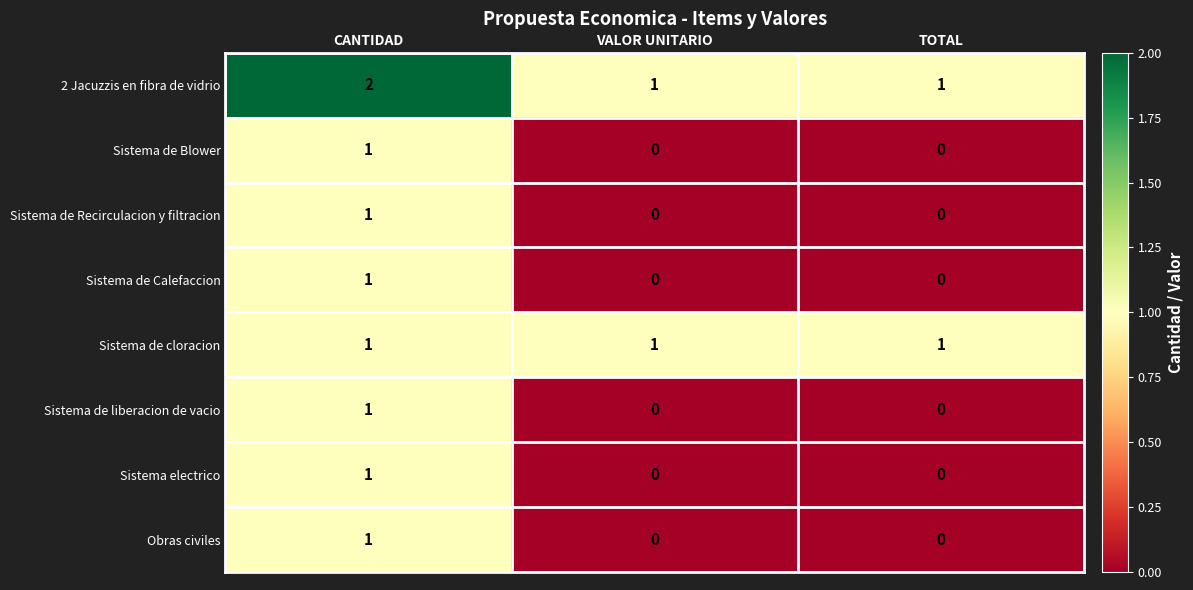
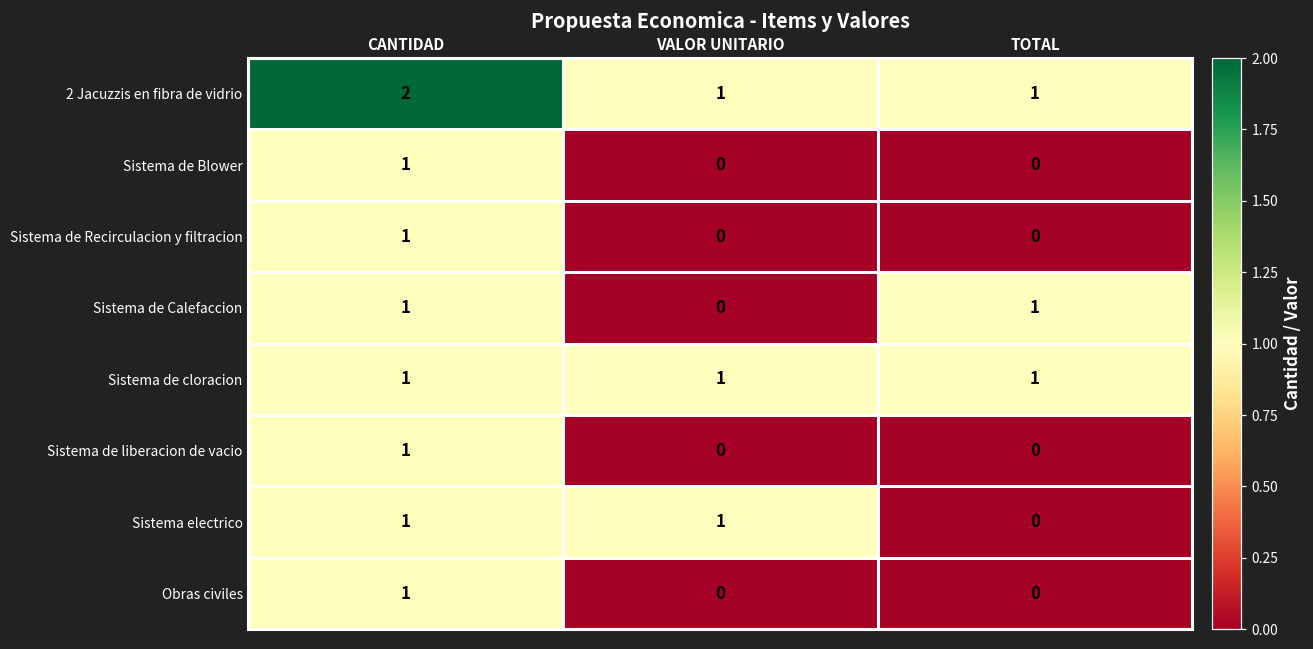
Sistema de Calefaccion, TOTAL: 0 -> 1
Sistema electrico, VALOR UNITARIO: 0 -> 1
